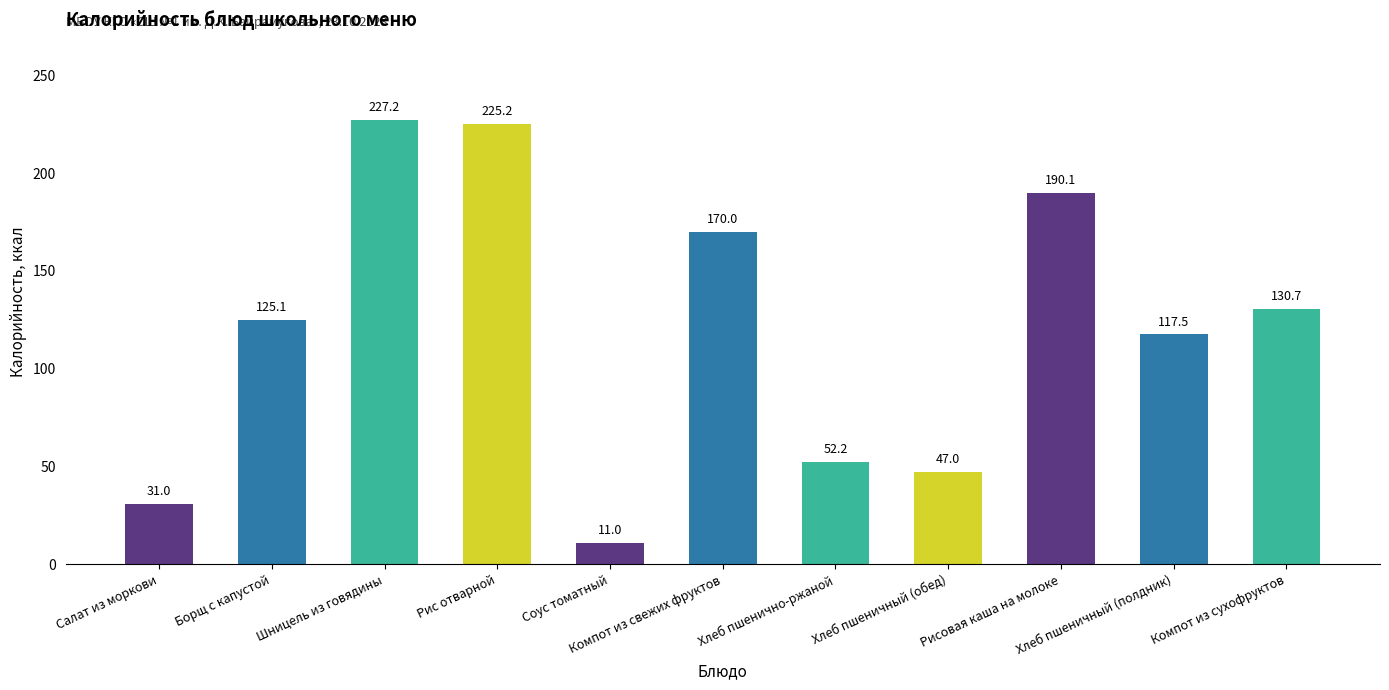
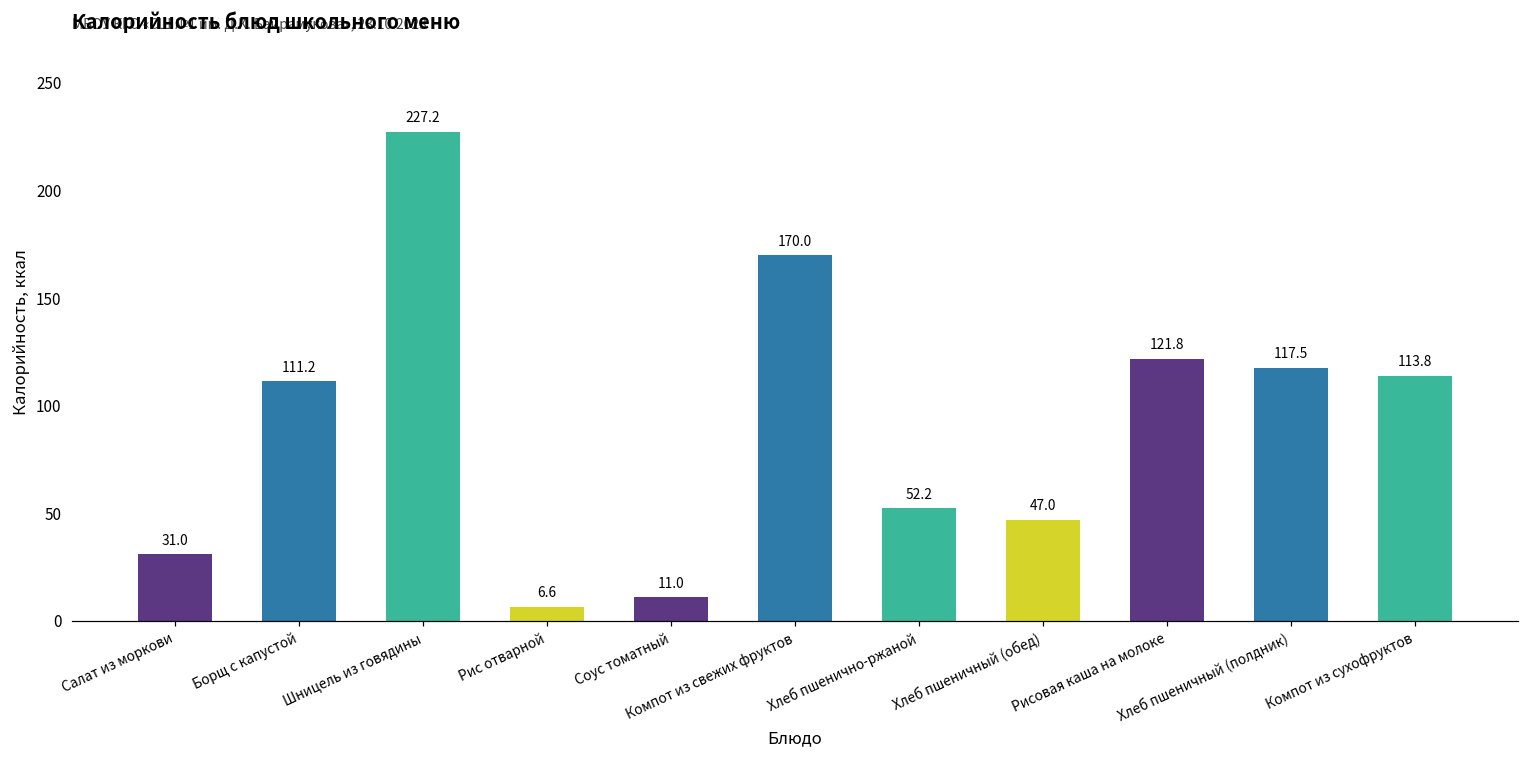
Борщ с капустой: 125.1 -> 111.2
Рис отварной: 225.2 -> 6.6
Рисовая каша на молоке: 190.1 -> 121.8
Компот из сухофруктов: 130.7 -> 113.8
